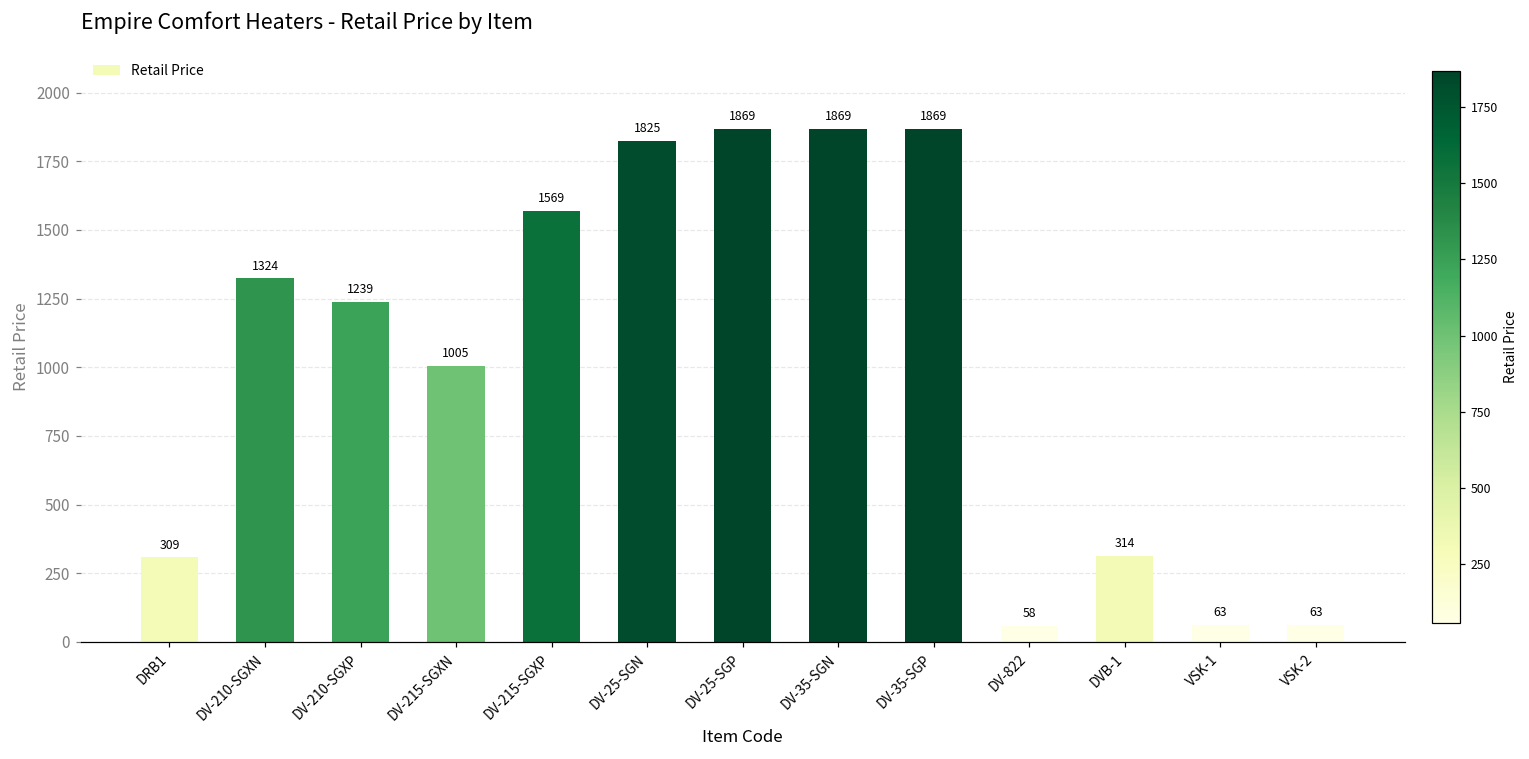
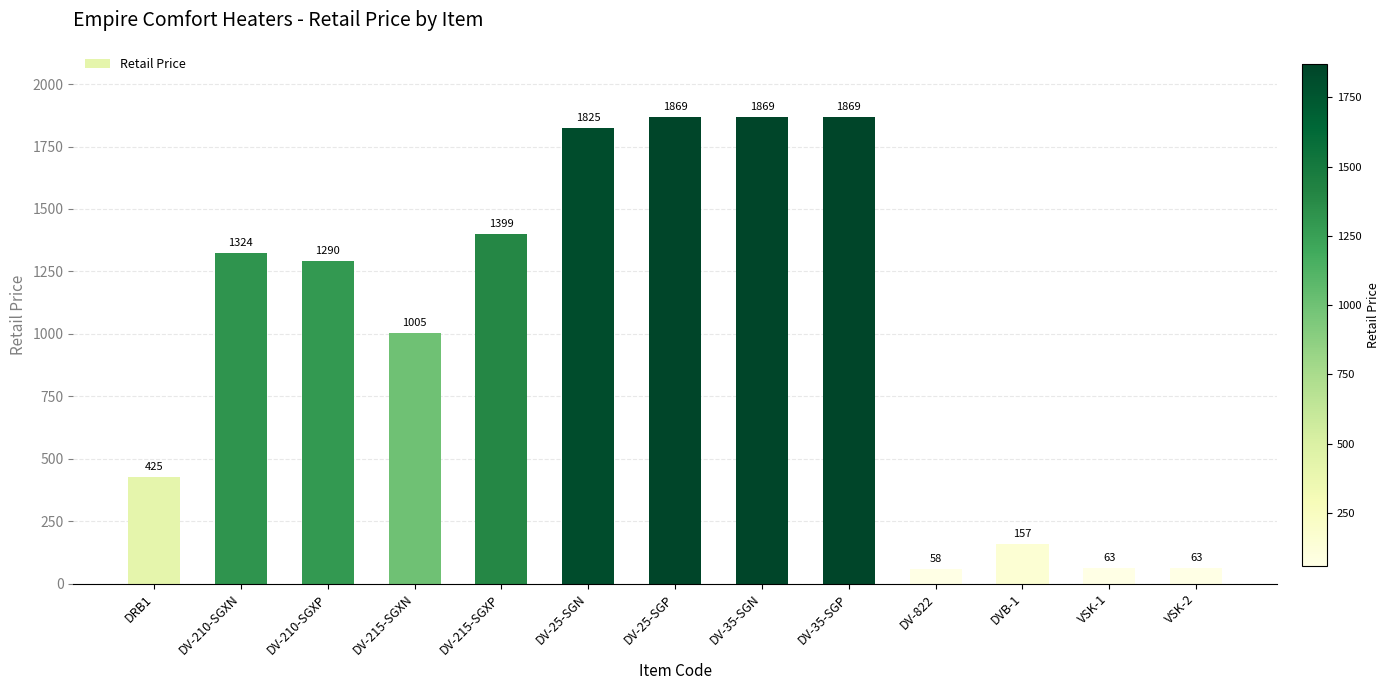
DRB1: 309 -> 425
DV-210-SGXP: 1239 -> 1290
DV-215-SGXP: 1569 -> 1399
DVB-1: 314 -> 157
